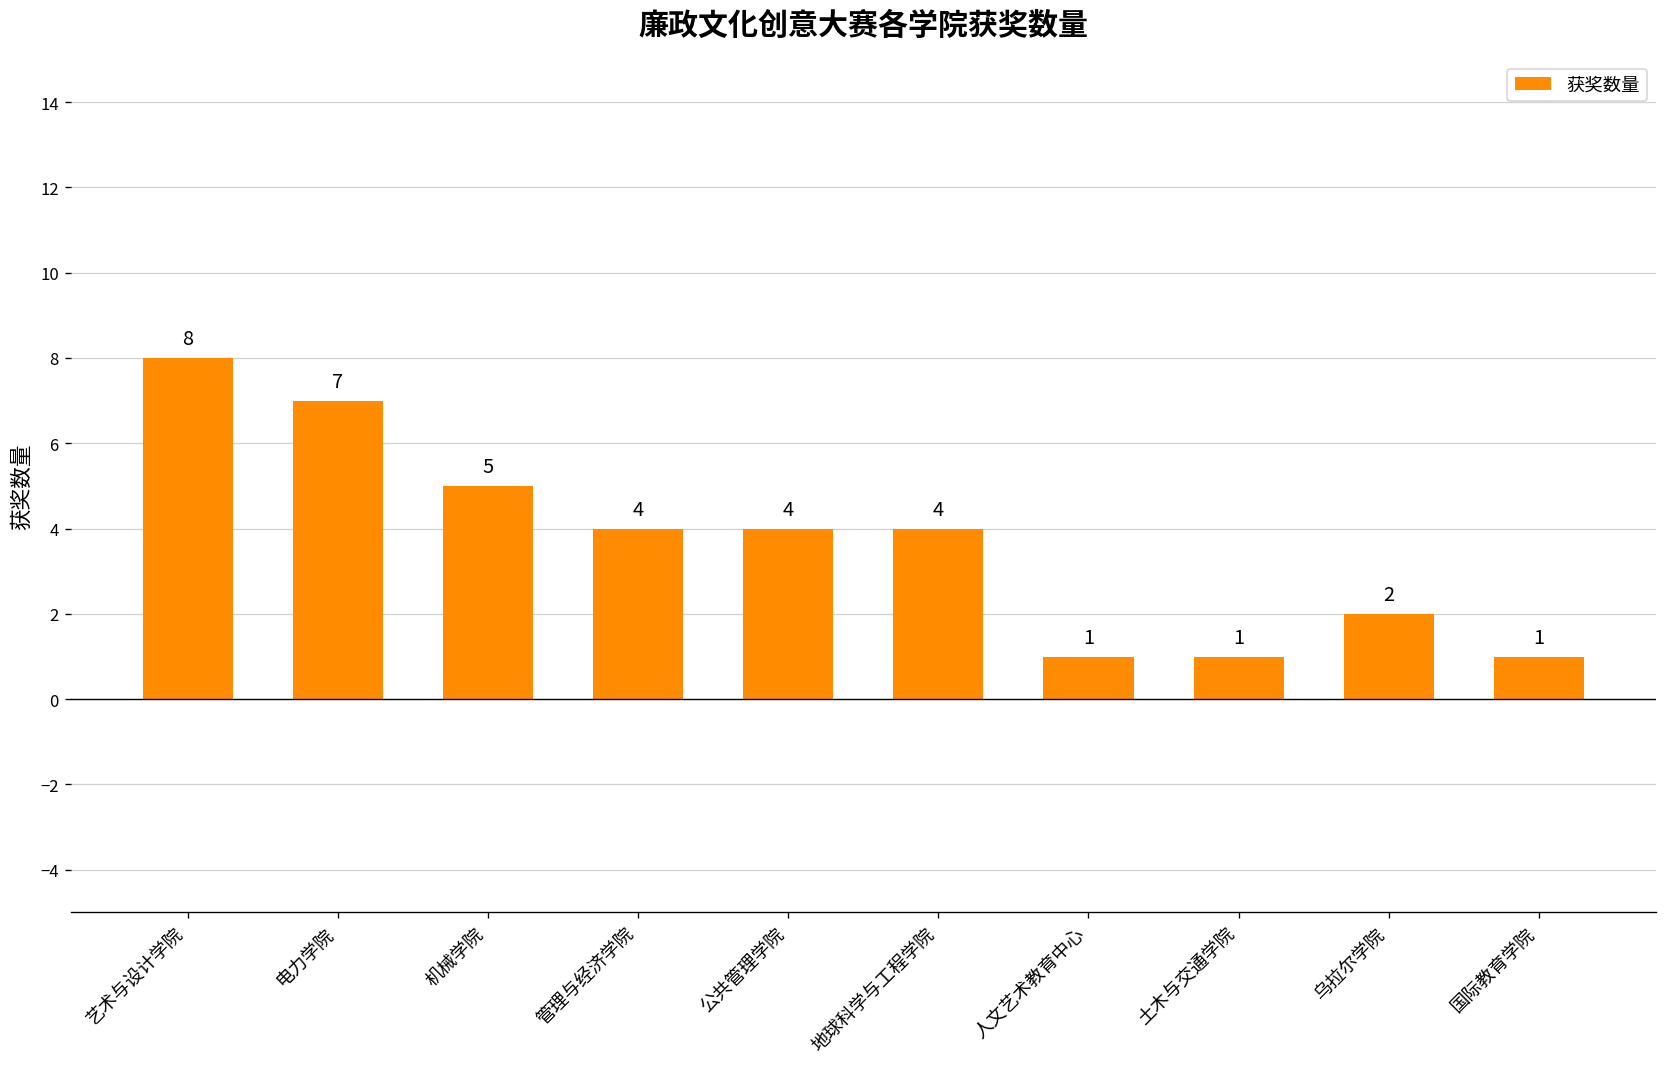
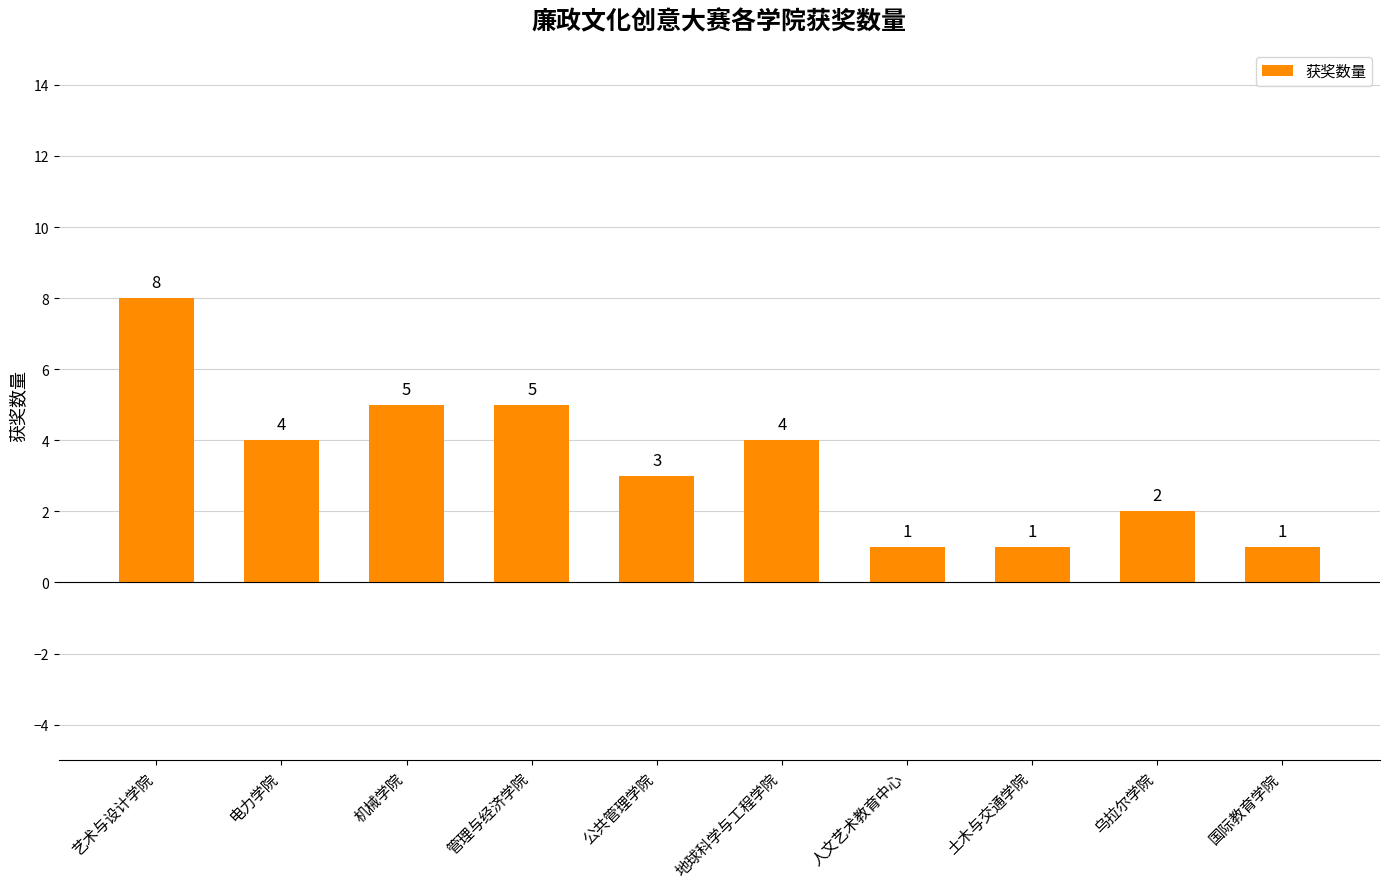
电力学院: 7 -> 4
管理与经济学院: 4 -> 5
公共管理学院: 4 -> 3
